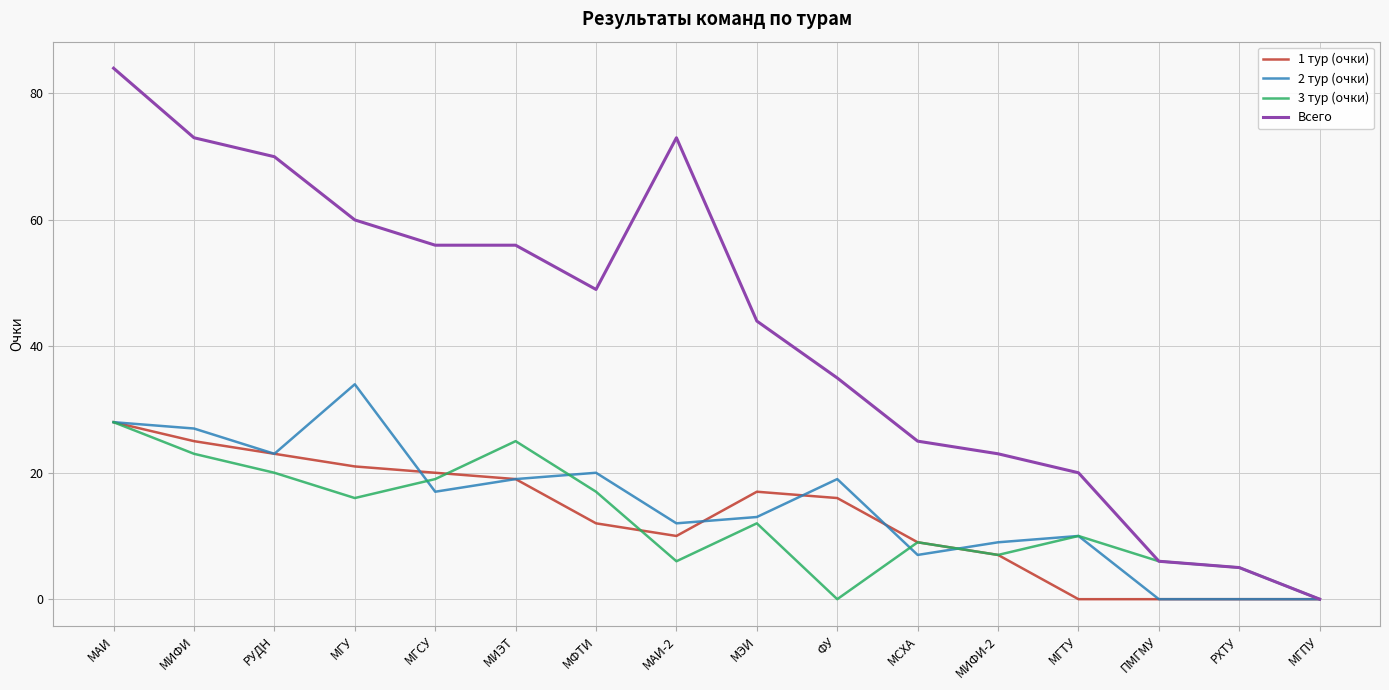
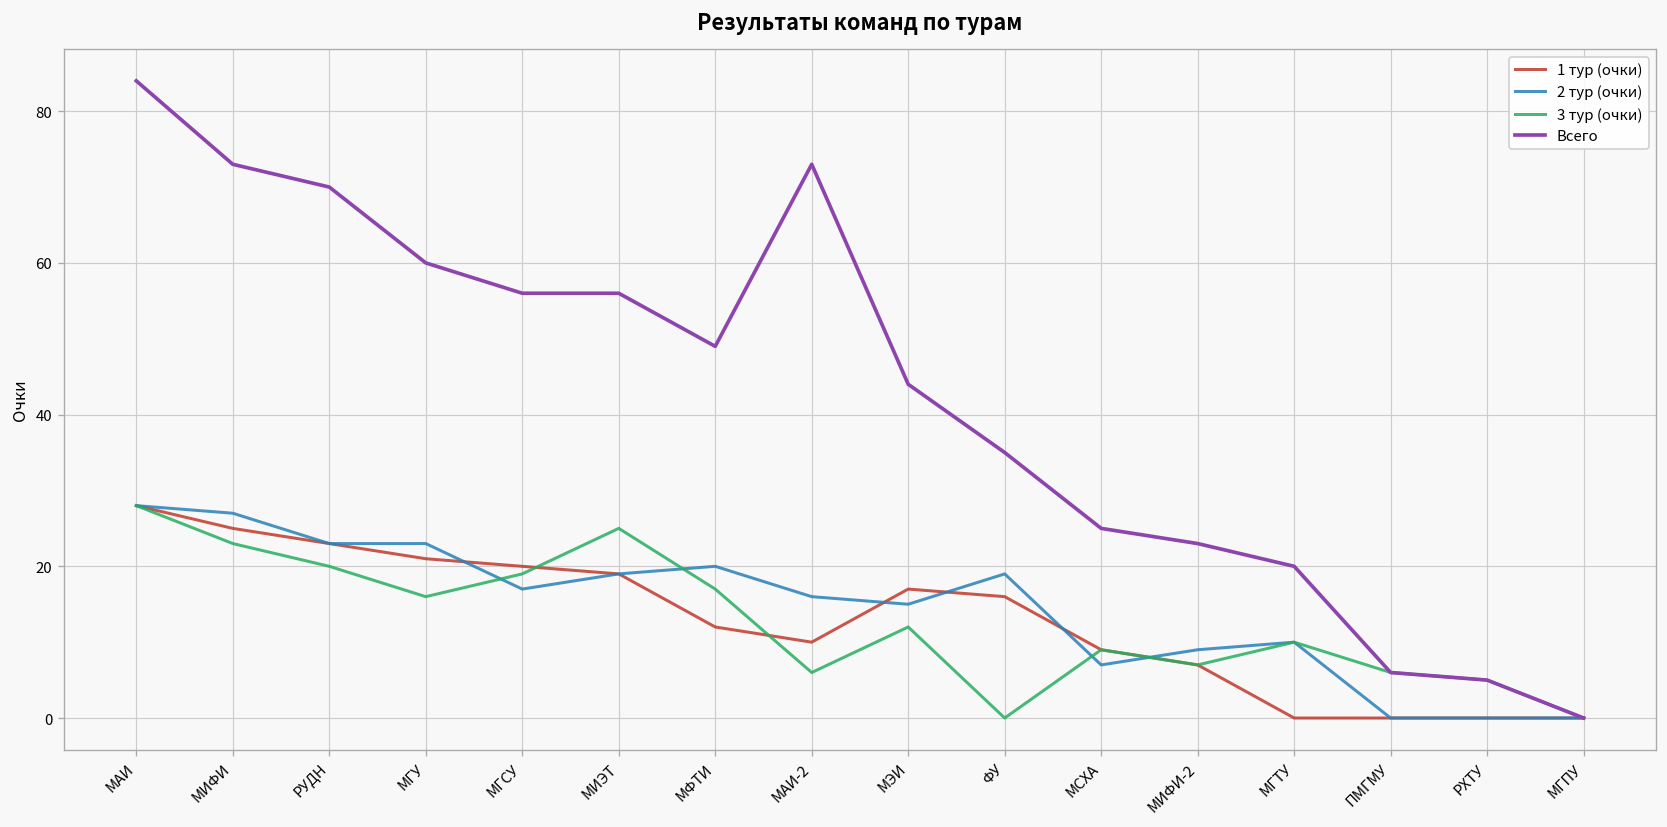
2 тур (очки), МГУ: 34 -> 23
2 тур (очки), МАИ-2: 12 -> 16
2 тур (очки), МЭИ: 13 -> 15
